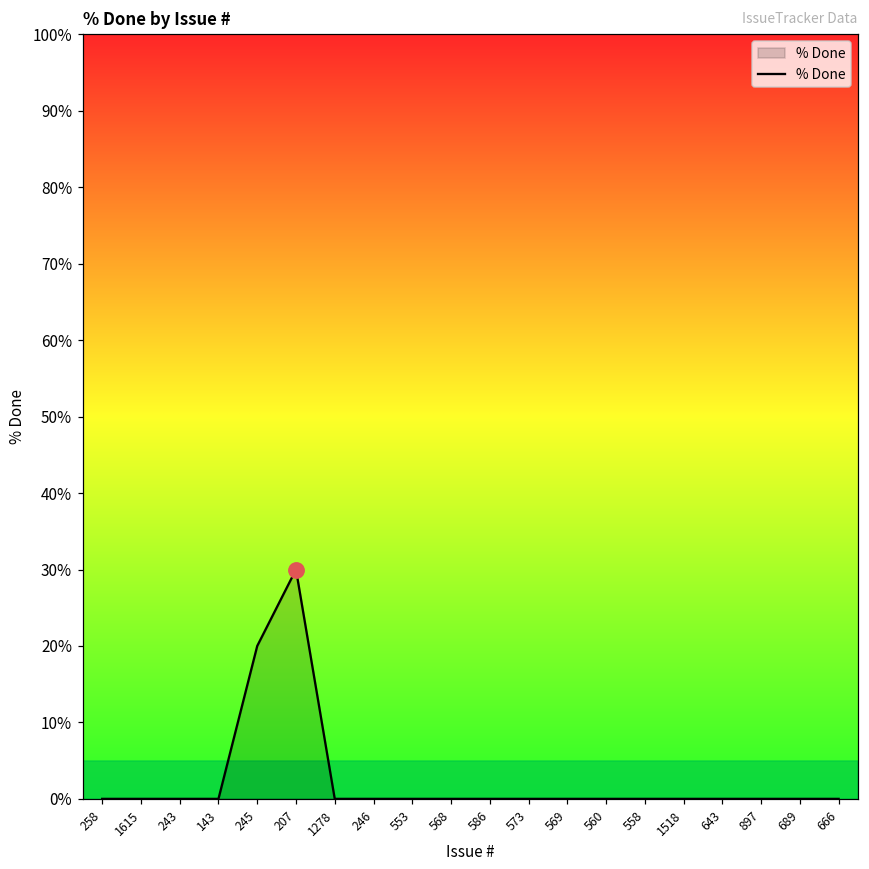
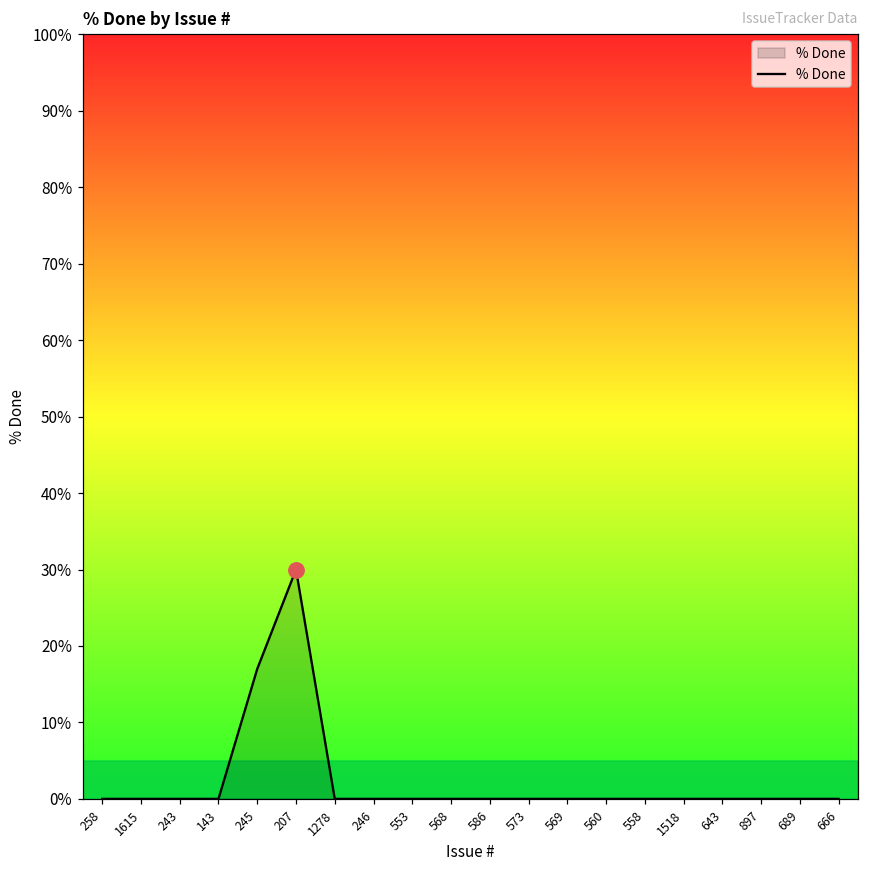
% Done, 245: 20% -> 17%
